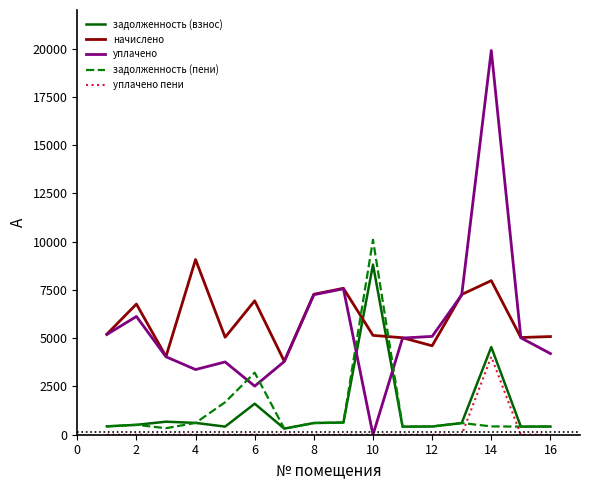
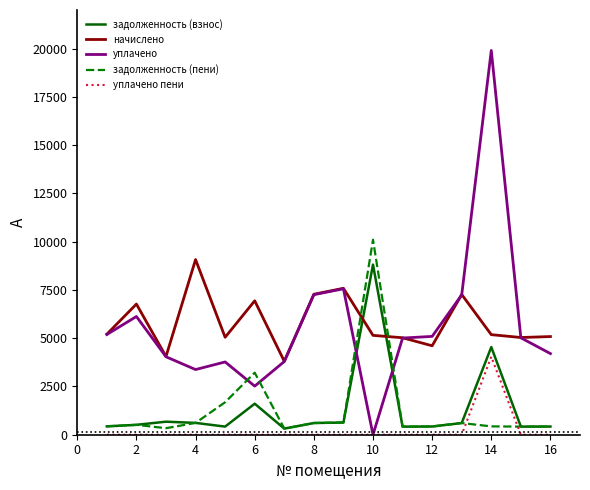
начислено, 14: 8000 -> 5200
